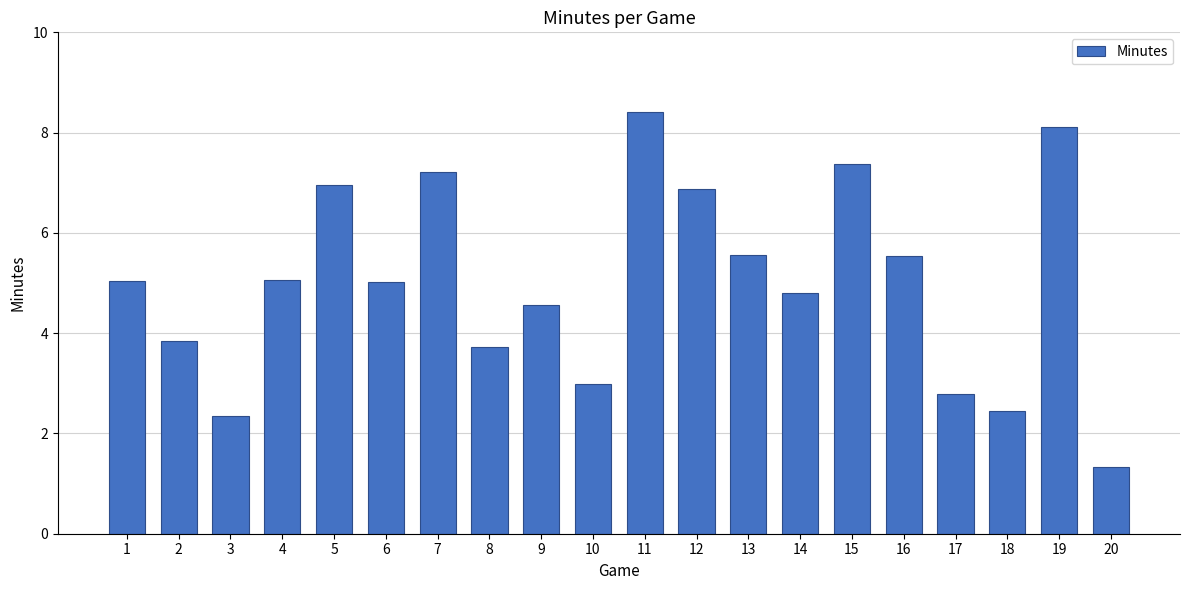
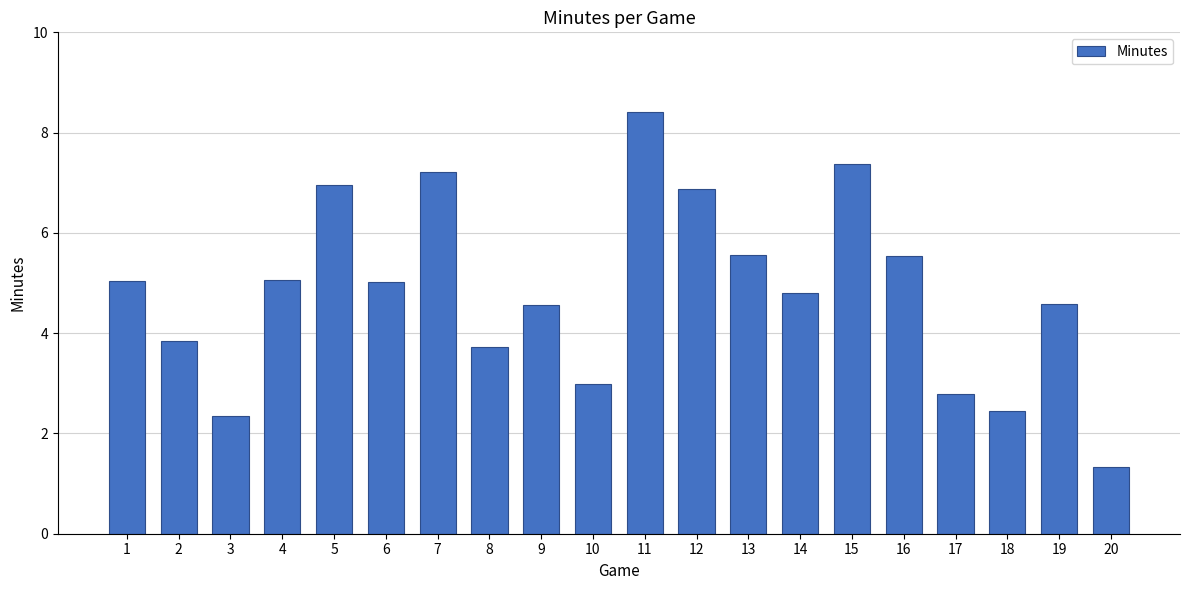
19: 8.1 -> 4.6
